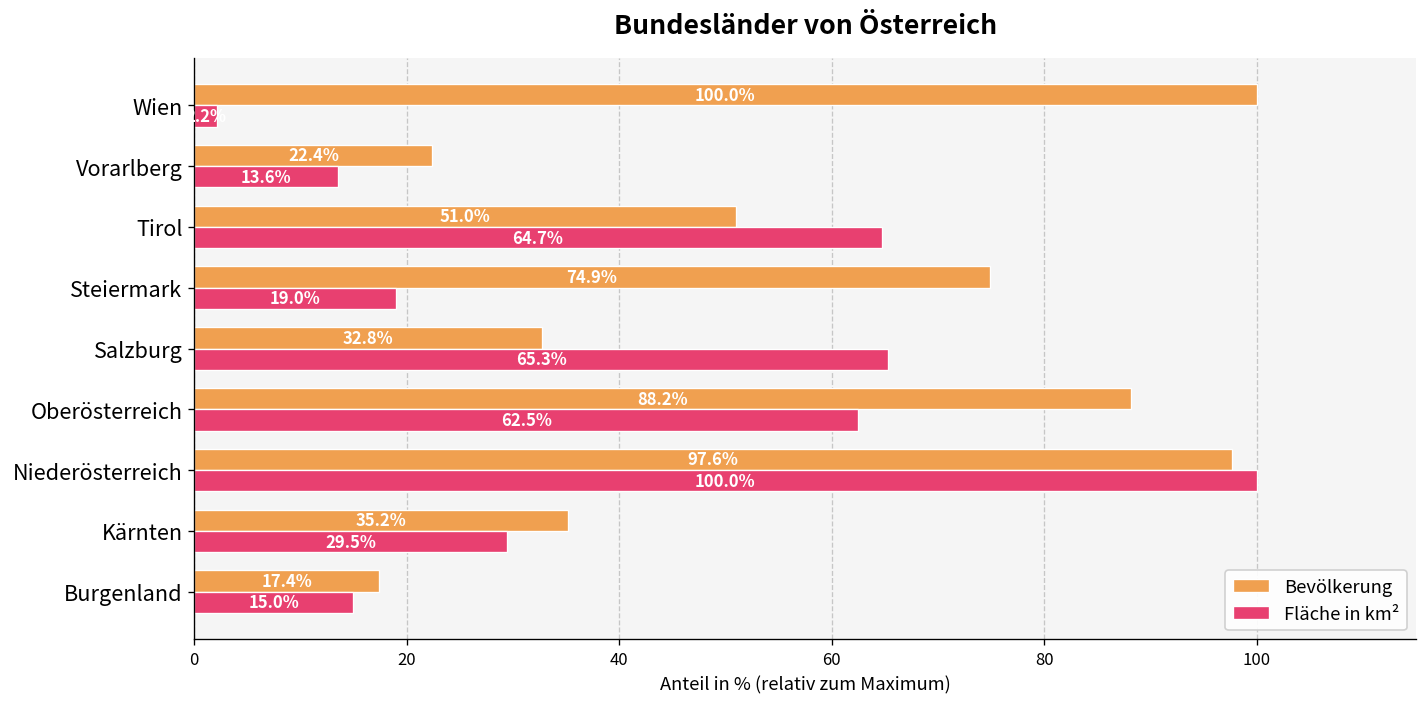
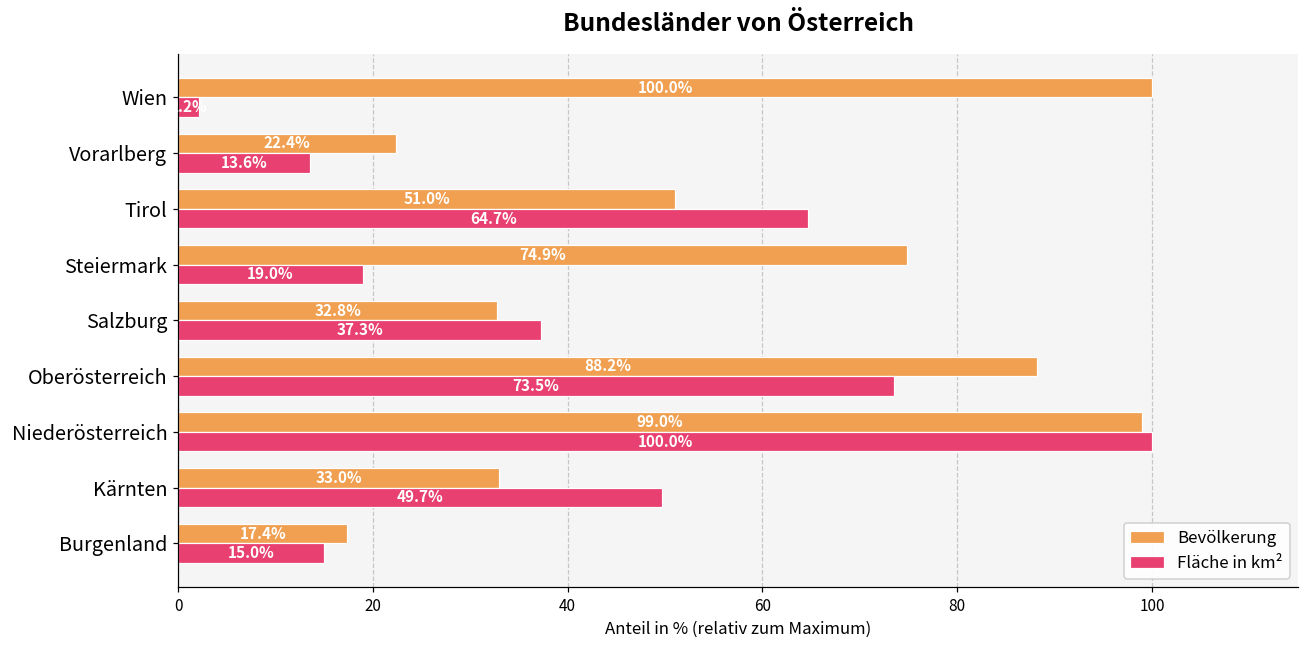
Fläche in km², Salzburg: 65.3% -> 37.3%
Fläche in km², Oberösterreich: 62.5% -> 73.5%
Bevölkerung, Niederösterreich: 97.6% -> 99.0%
Bevölkerung, Kärnten: 35.2% -> 33.0%
Fläche in km², Kärnten: 29.5% -> 49.7%
